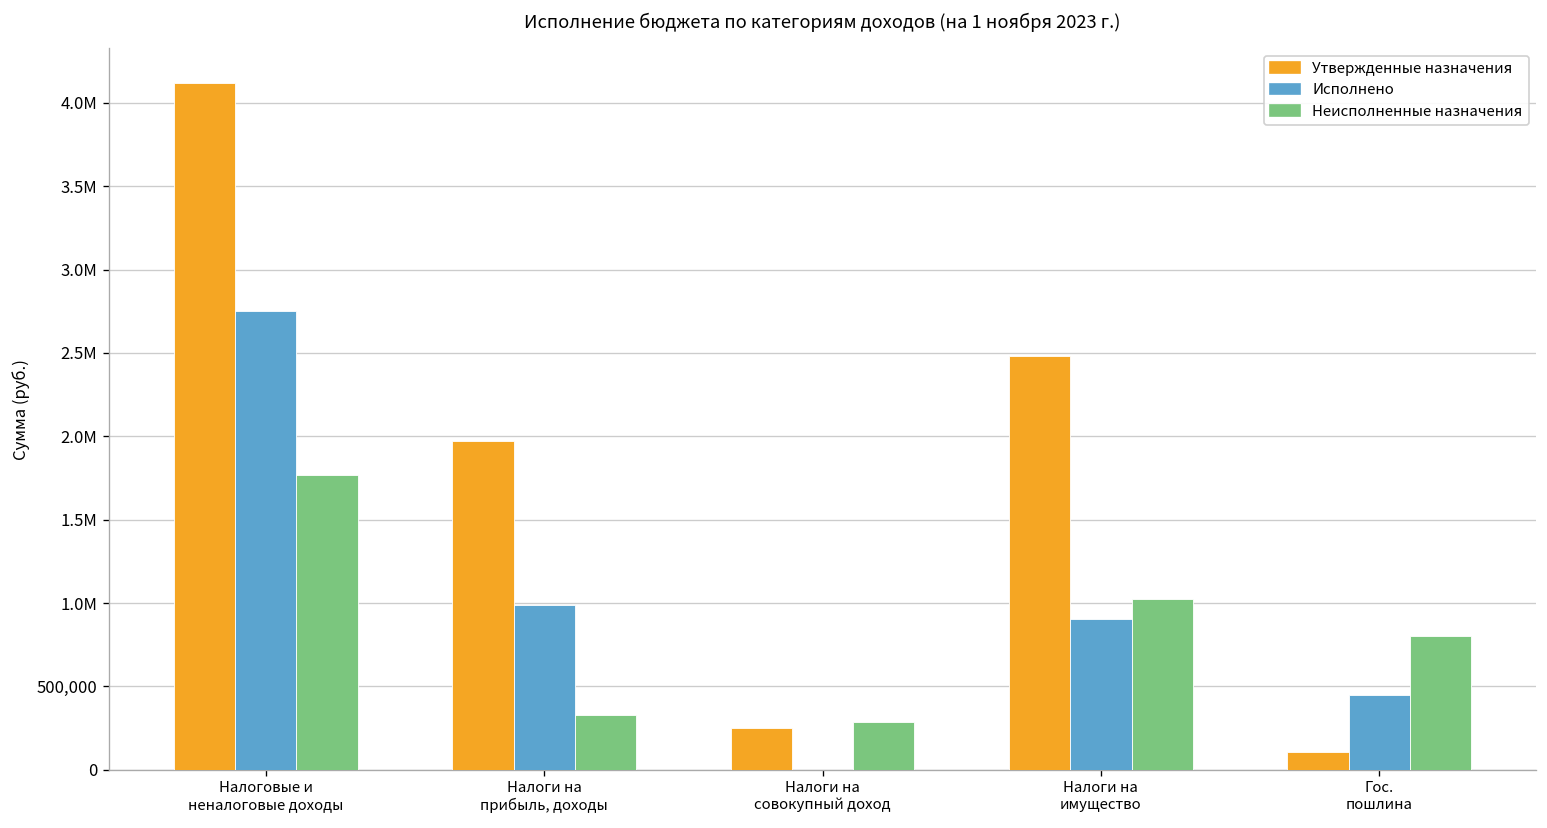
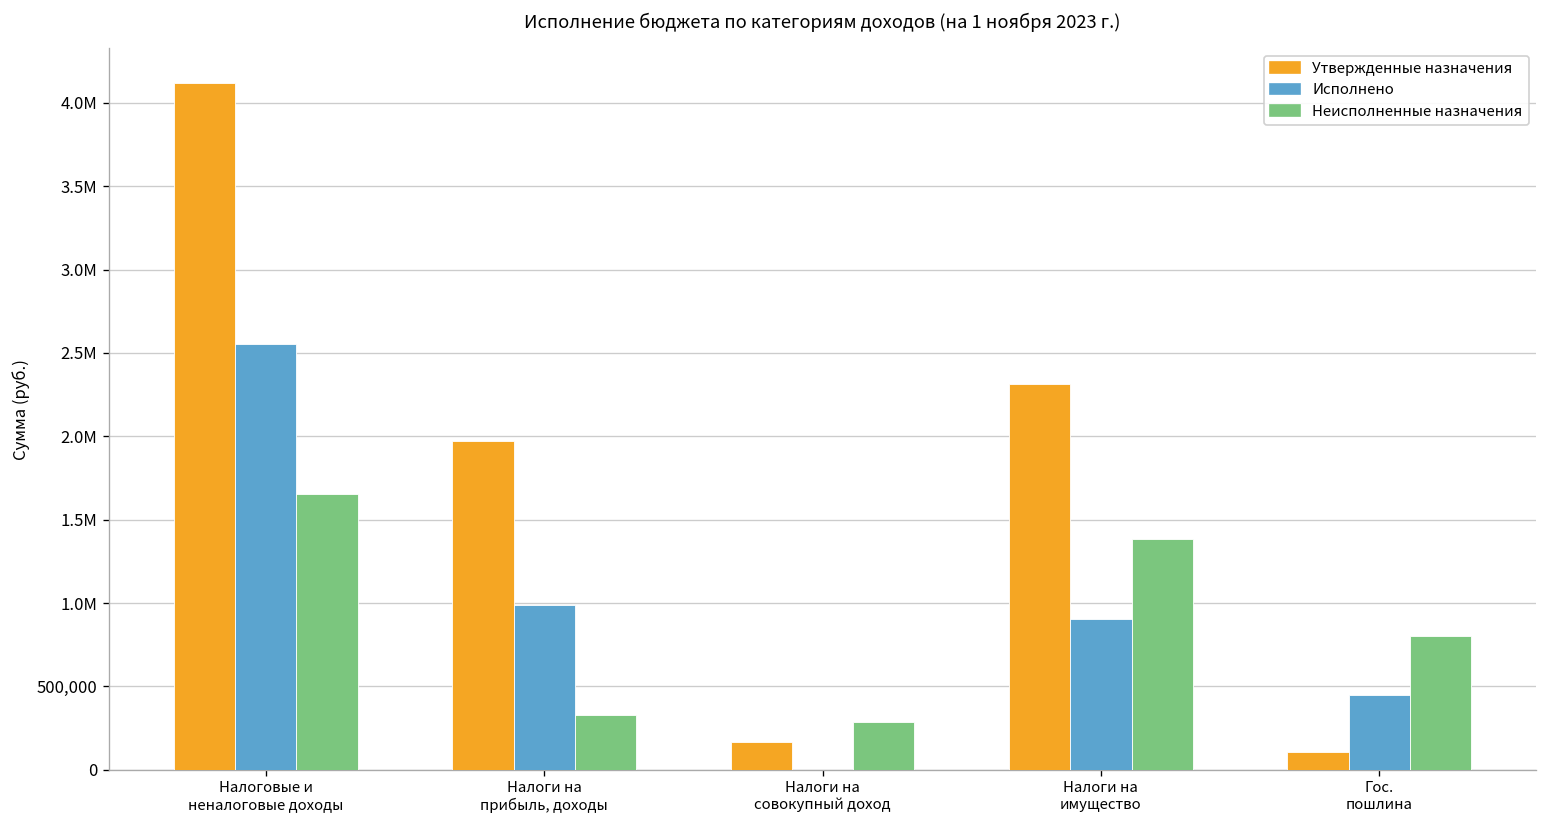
Исполнено, Налоговые и неналоговые доходы: 2,750,000 -> 2,550,000
Неисполненные назначения, Налоговые и неналоговые доходы: 1,770,000 -> 1,660,000
Утвержденные назначения, Налоги на совокупный доход: 250,000 -> 170,000
Утвержденные назначения, Налоги на имущество: 2,480,000 -> 2,310,000
Неисполненные назначения, Налоги на имущество: 1,030,000 -> 1,390,000
